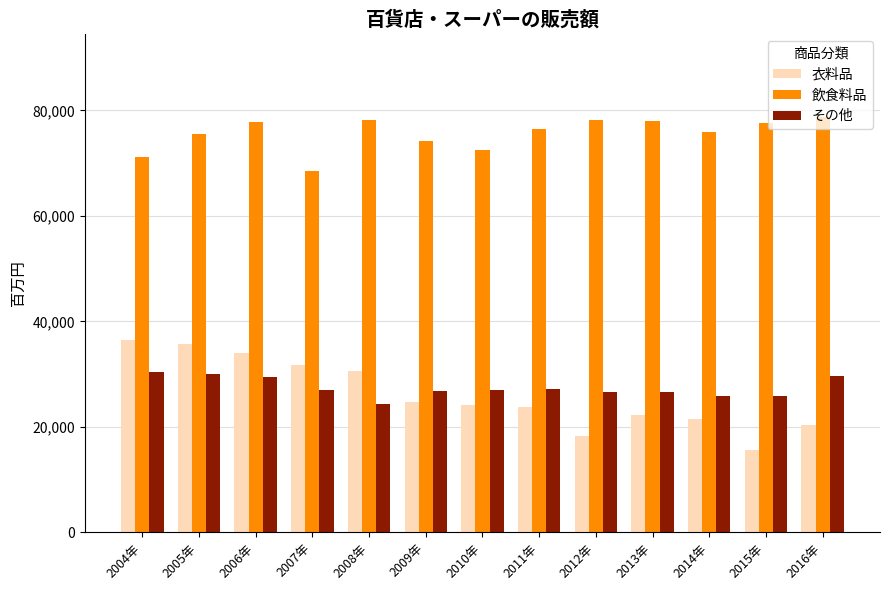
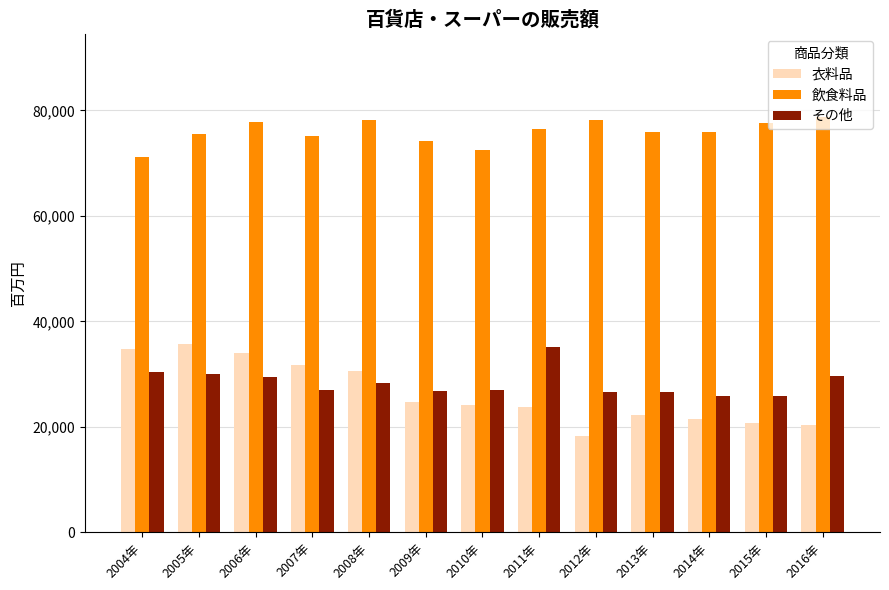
衣料品, 2004年: 36,000 -> 35,000
飲食料品, 2007年: 69,000 -> 75,000
その他, 2008年: 24,000 -> 28,000
その他, 2011年: 27,000 -> 35,000
飲食料品, 2013年: 78,000 -> 76,000
衣料品, 2015年: 16,000 -> 21,000
